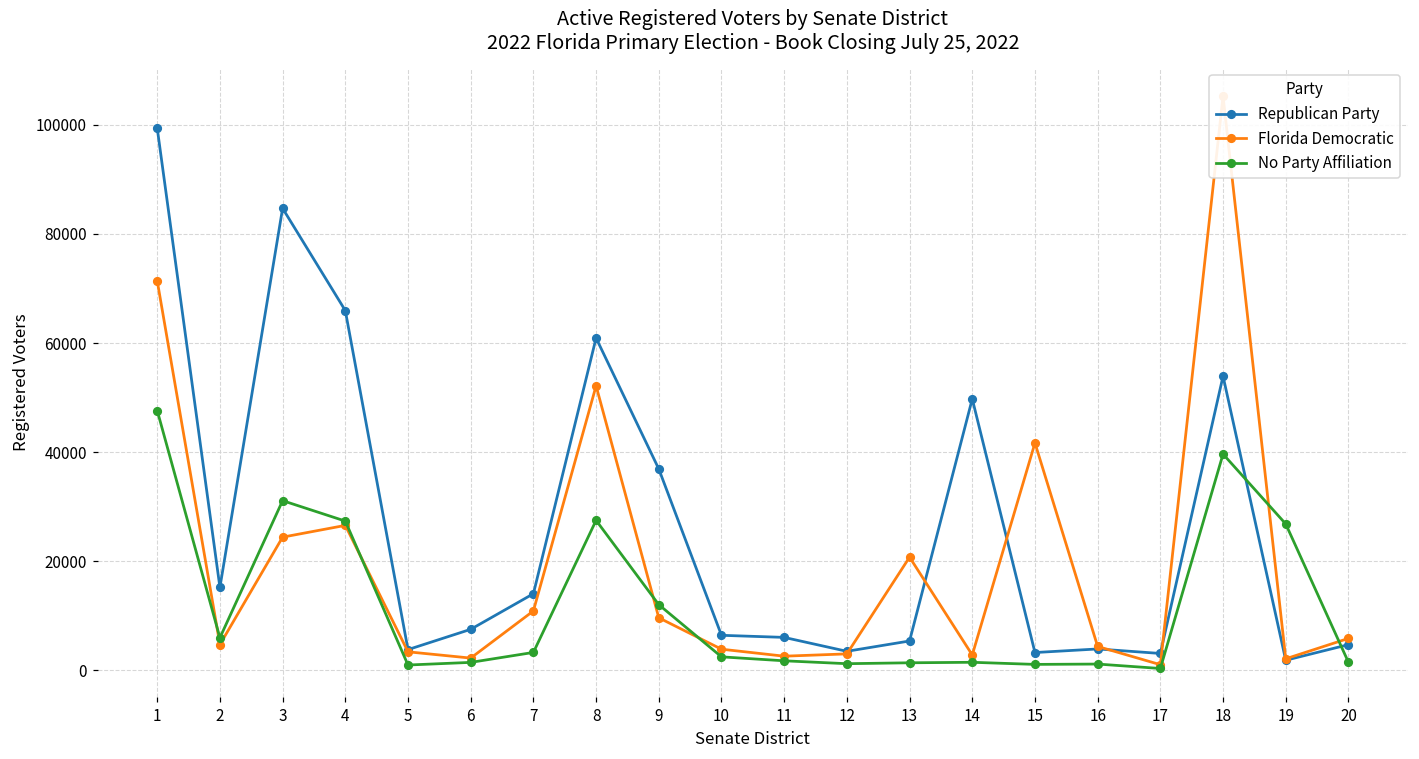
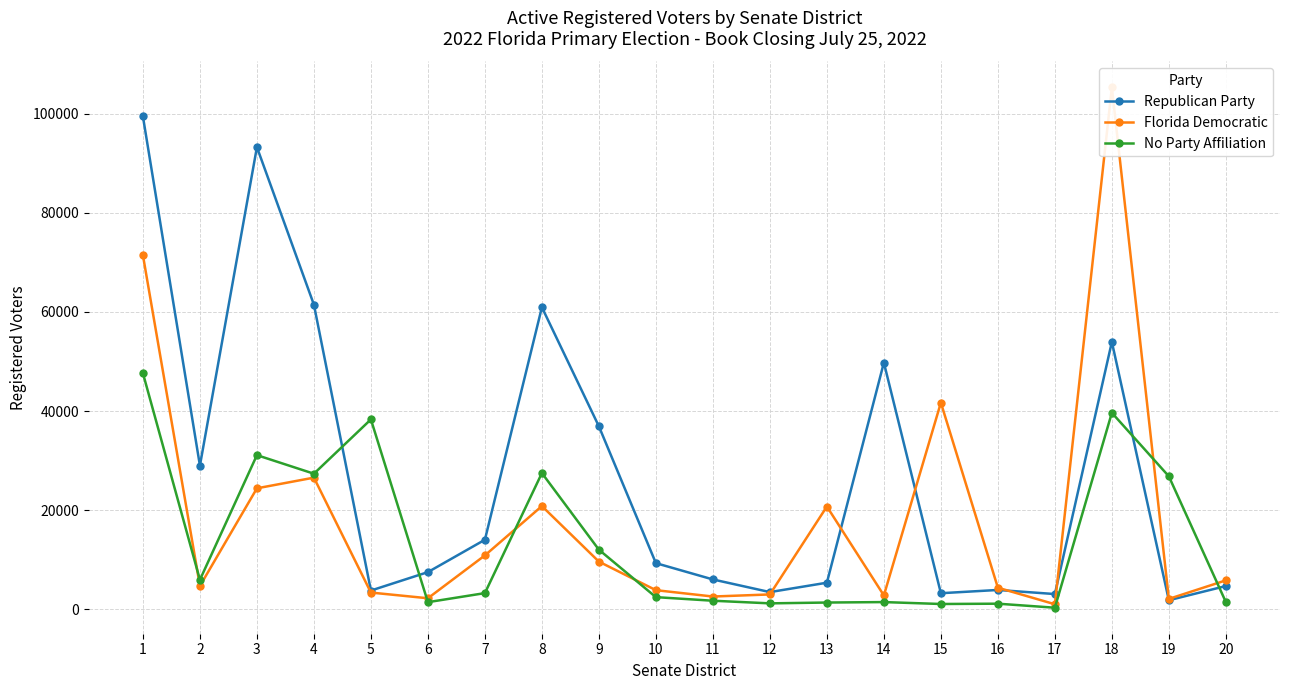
Republican Party, 2: 15000 -> 29000
Republican Party, 3: 85000 -> 93000
Republican Party, 4: 66000 -> 61000
No Party Affiliation, 5: 1000 -> 38000
Florida Democratic, 8: 52000 -> 21000
Republican Party, 10: 6000 -> 9000
